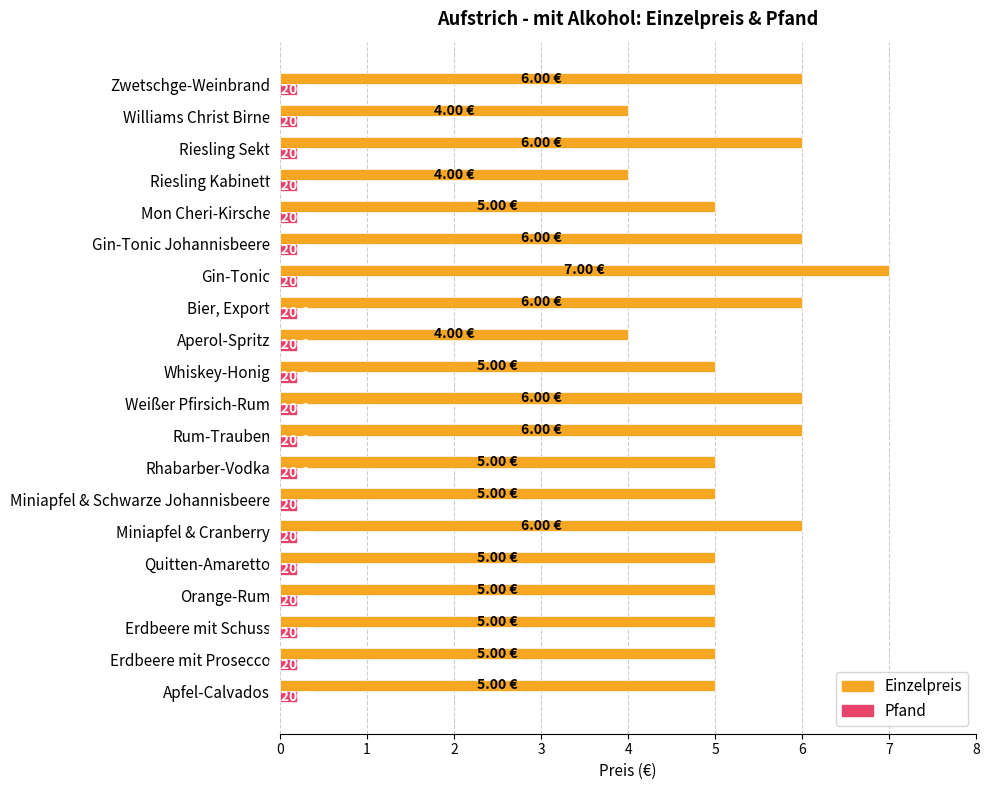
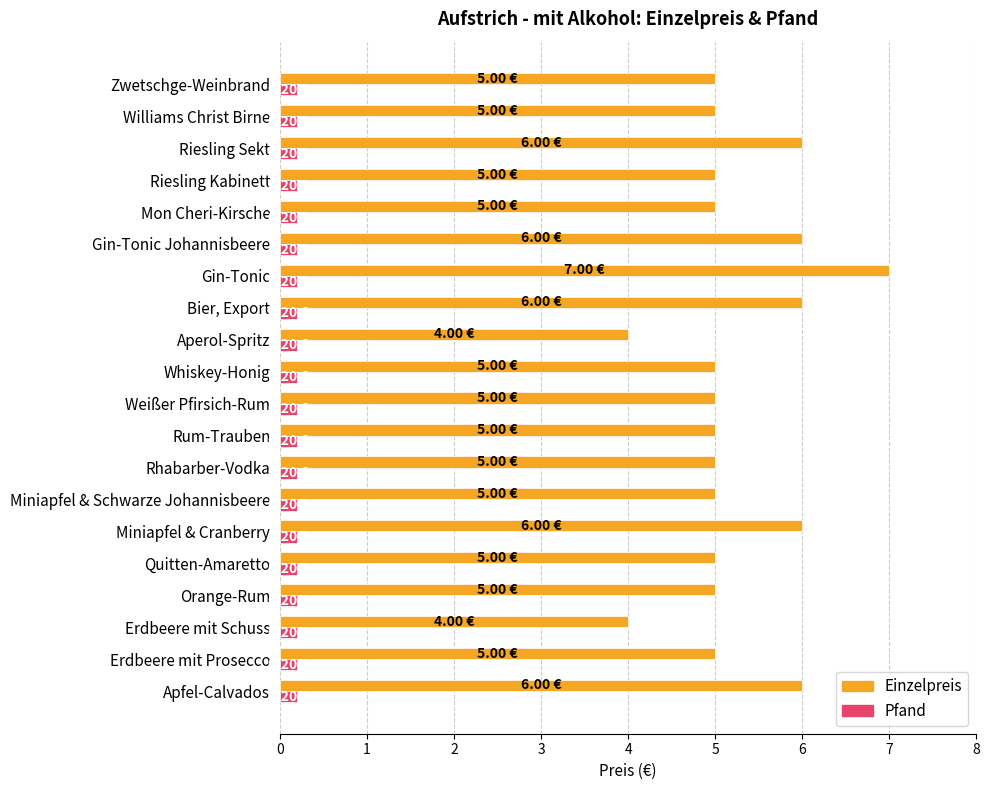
Einzelpreis, Zwetschge-Weinbrand: 6.00 -> 5.00
Einzelpreis, Williams Christ Birne: 4.00 -> 5.00
Einzelpreis, Riesling Kabinett: 4.00 -> 5.00
Einzelpreis, Weißer Pfirsich-Rum: 6.00 -> 5.00
Einzelpreis, Rum-Trauben: 6.00 -> 5.00
Einzelpreis, Erdbeere mit Schuss: 5.00 -> 4.00
Einzelpreis, Apfel-Calvados: 5.00 -> 6.00
